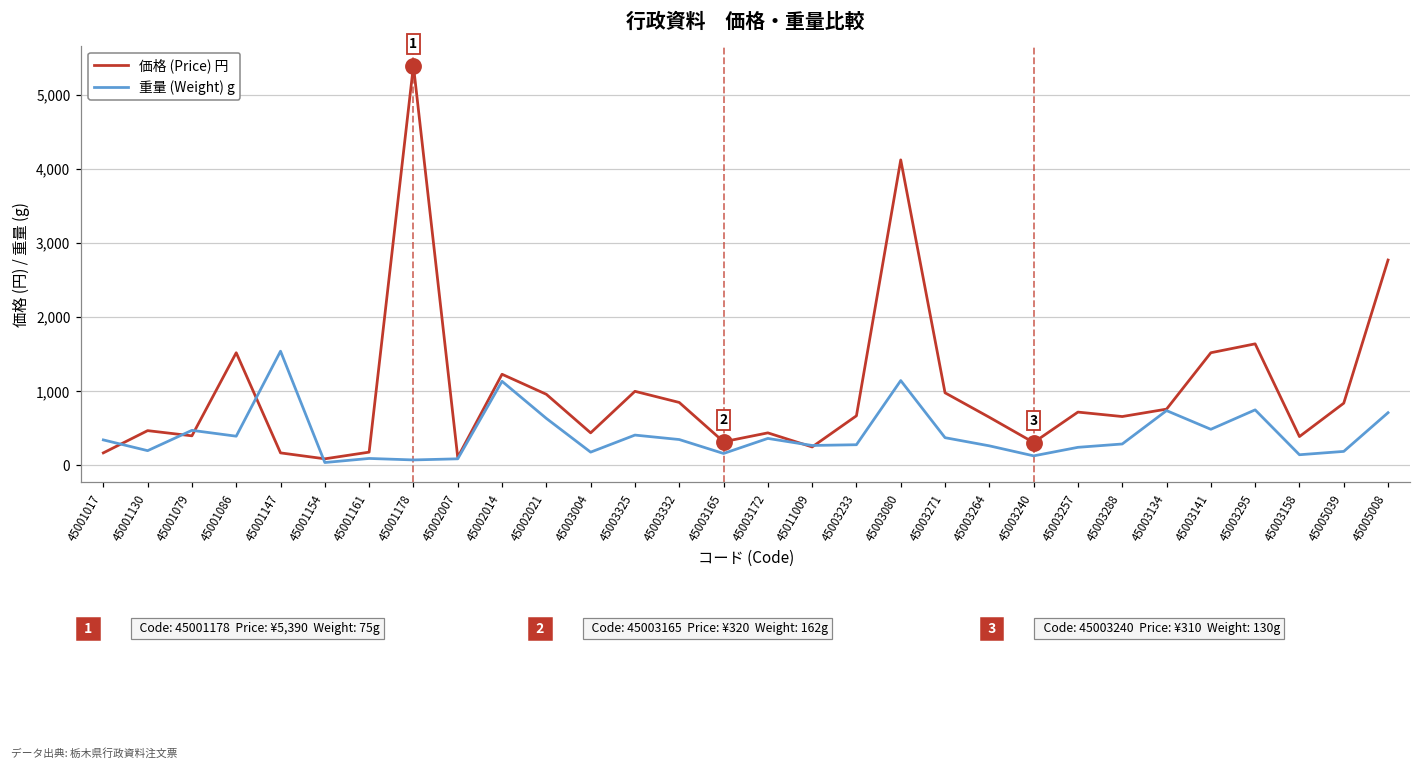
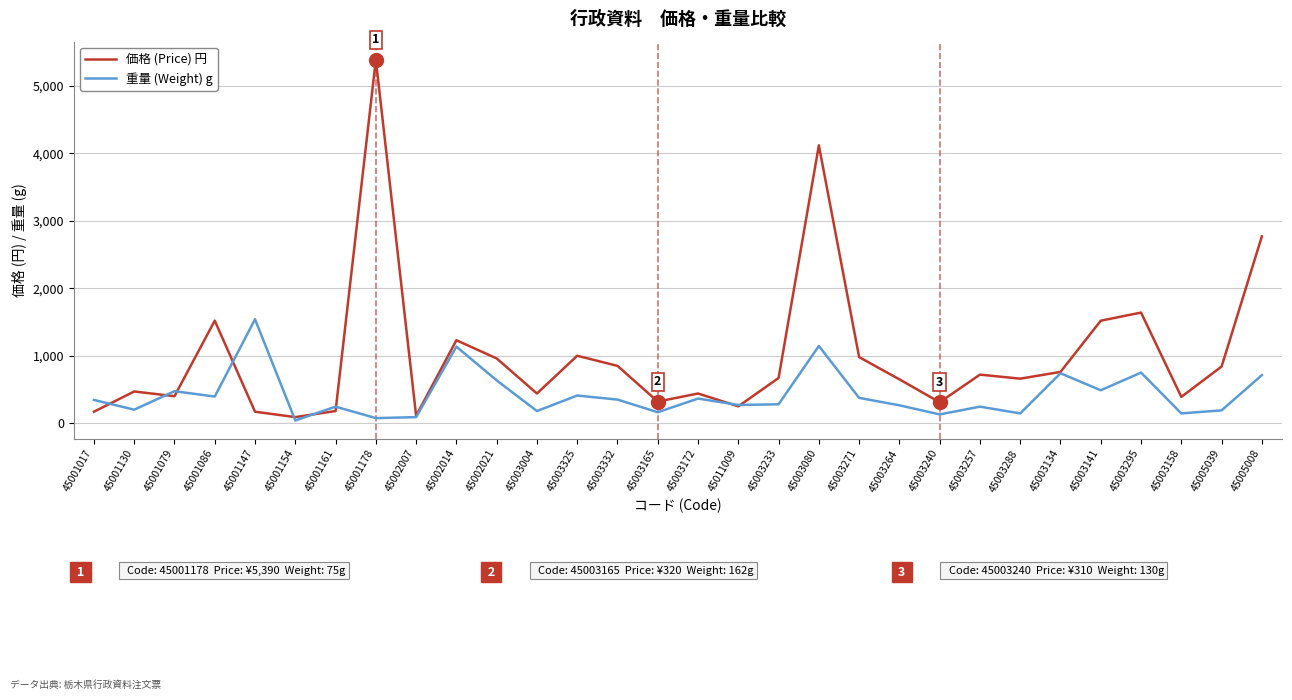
重量 (Weight) g, 45001161: 100 -> 200
重量 (Weight) g, 45003288: 300 -> 100
